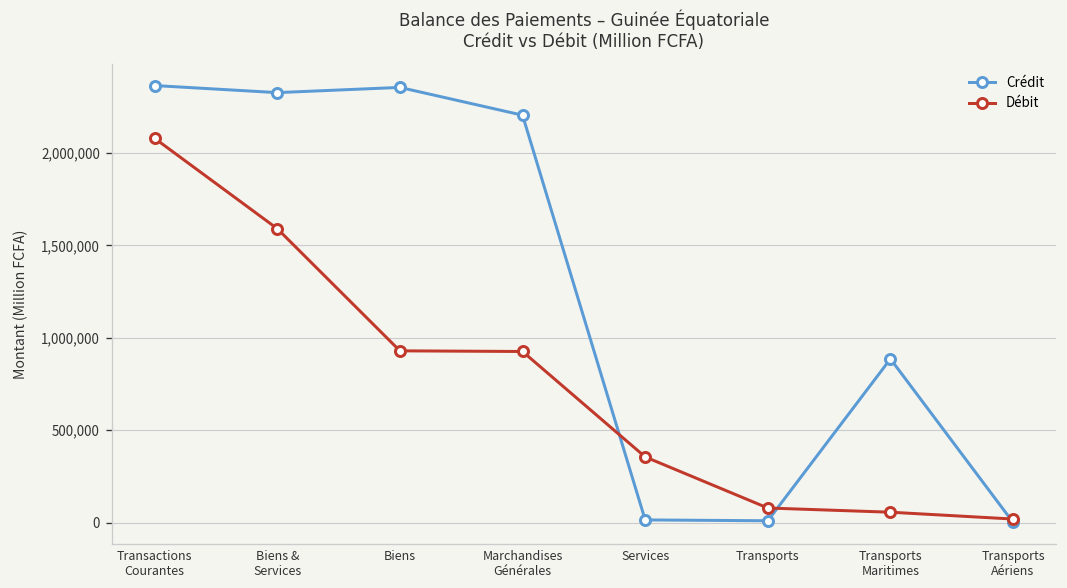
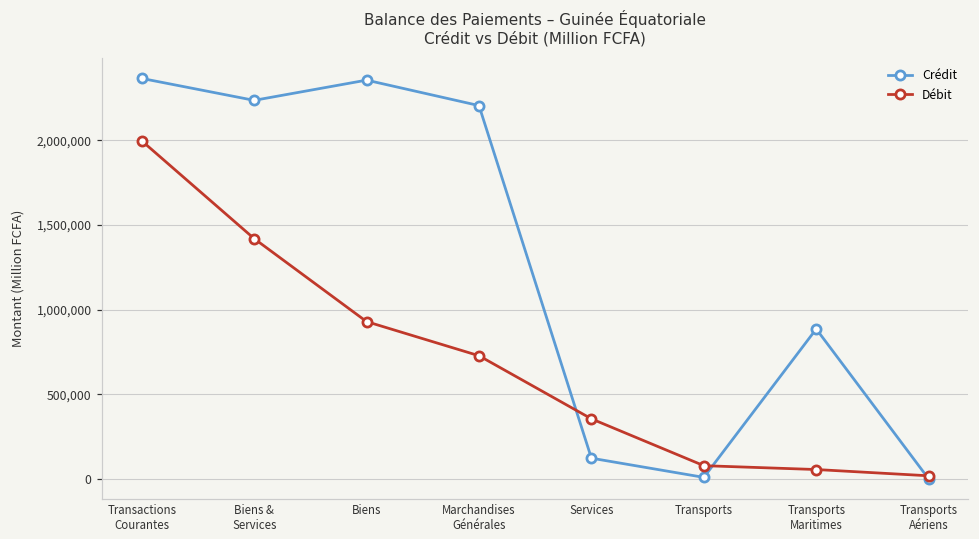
Débit, Transactions Courantes: 2,080,000 -> 2,000,000
Crédit, Biens & Services: 2,330,000 -> 2,240,000
Débit, Biens & Services: 1,590,000 -> 1,420,000
Débit, Marchandises Générales: 930,000 -> 730,000
Crédit, Services: 20,000 -> 120,000
